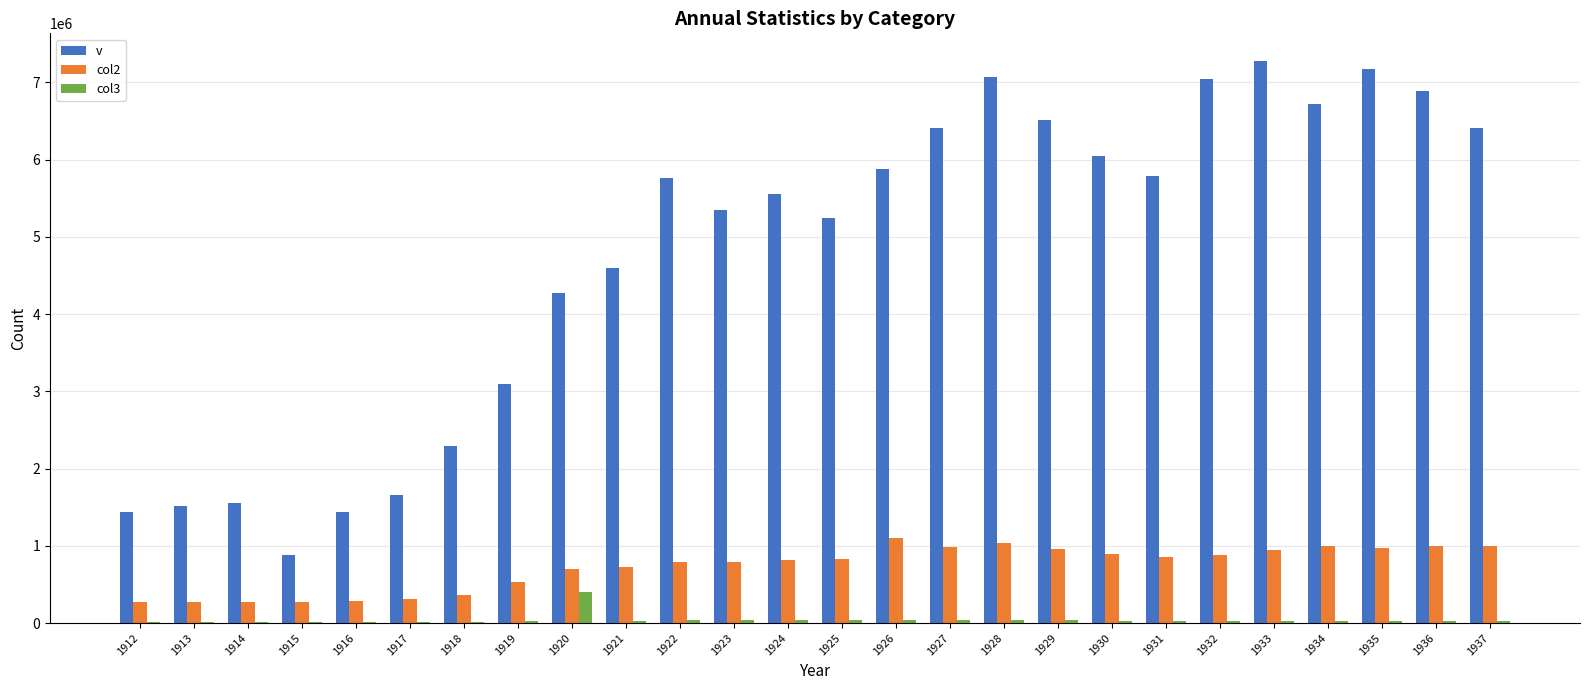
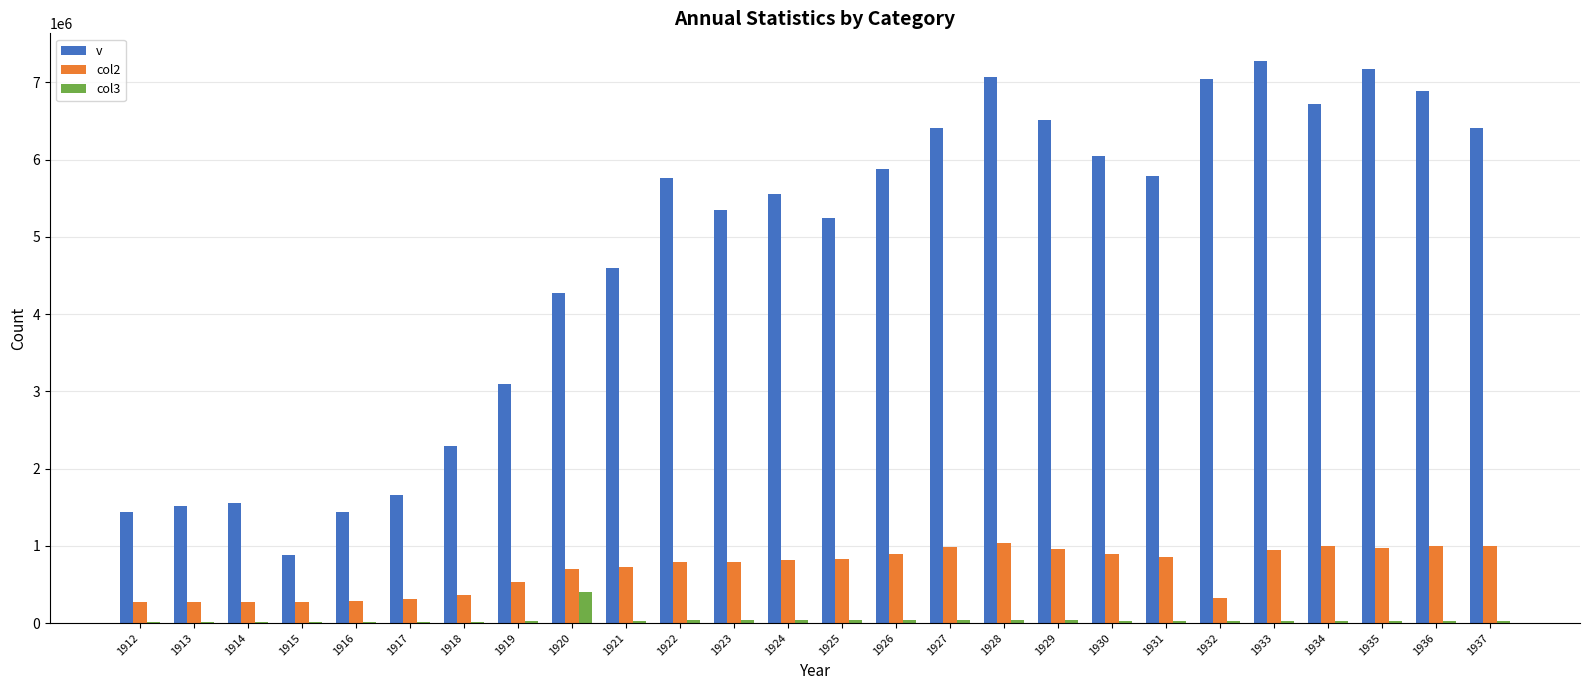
col2, 1926: 1100000 -> 900000
col2, 1932: 900000 -> 300000
